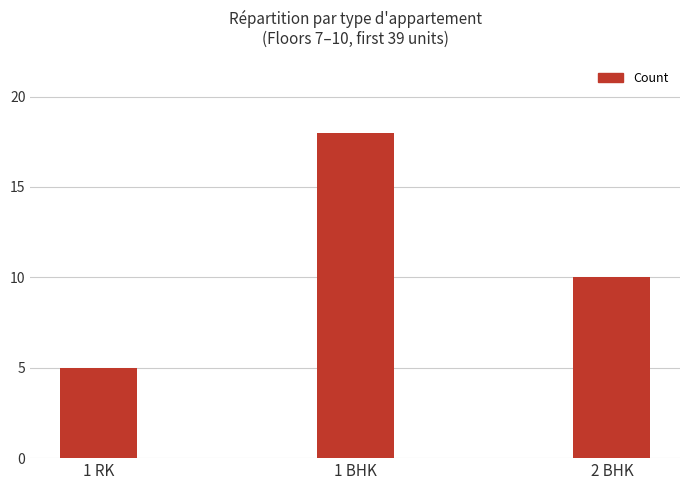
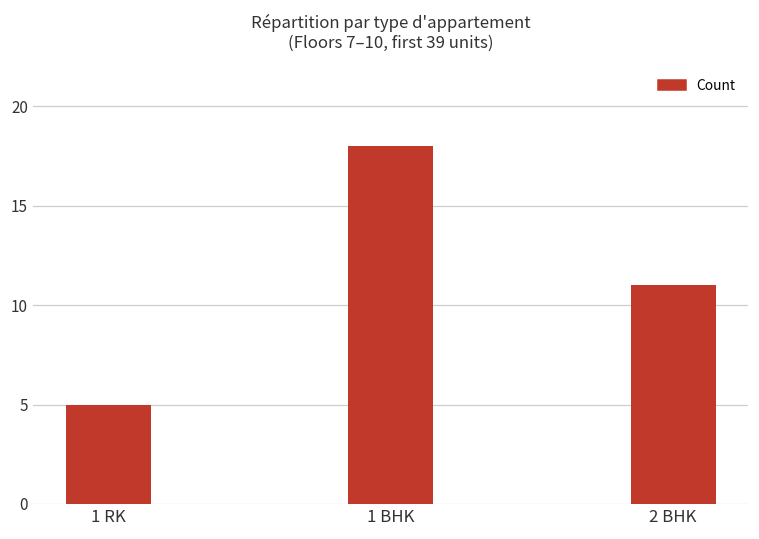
2 BHK: 10 -> 11
